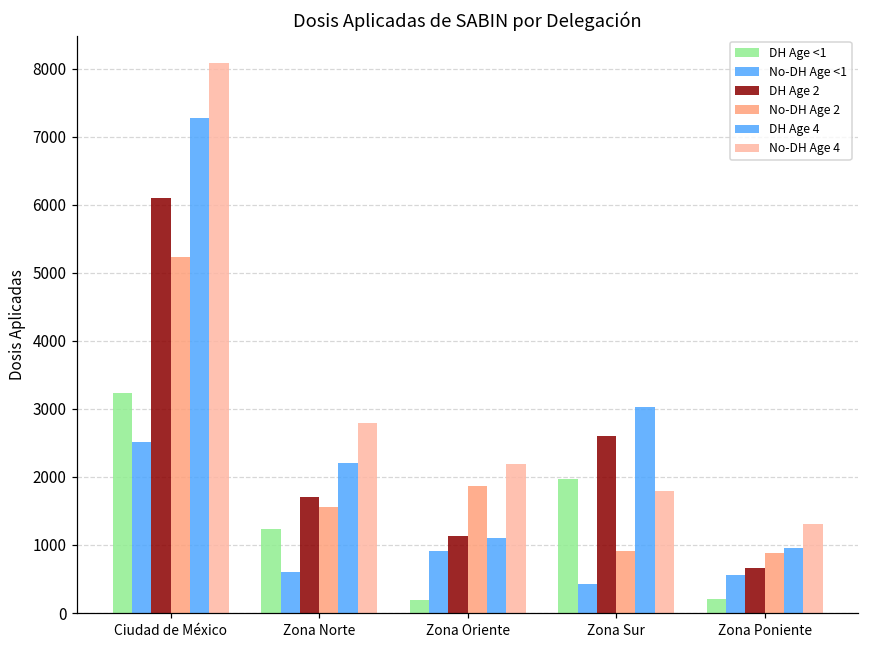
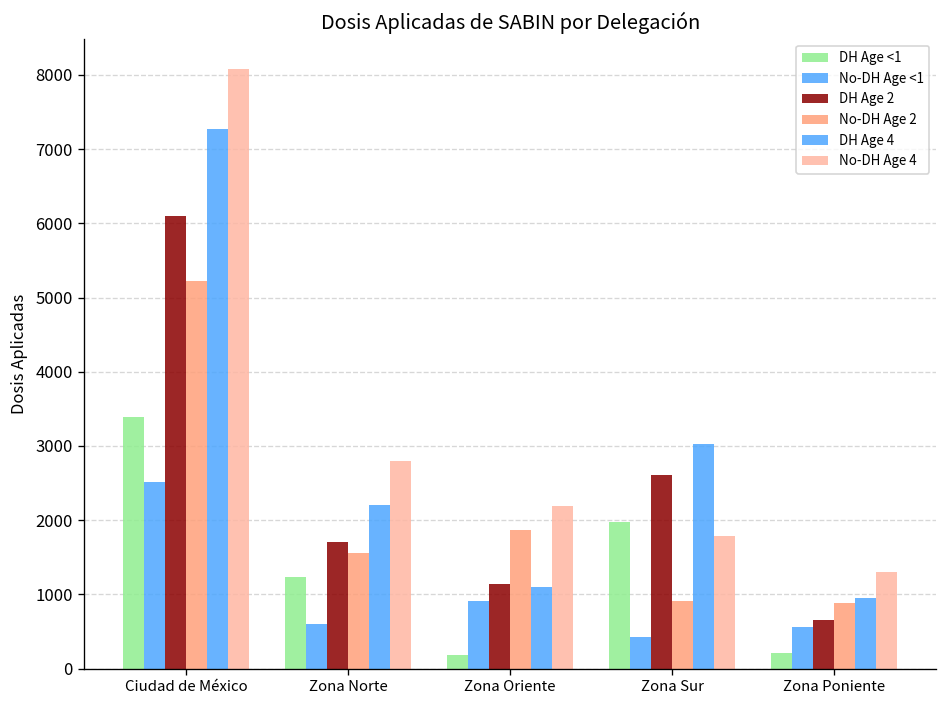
DH Age <1, Ciudad de México: 3200 -> 3400
